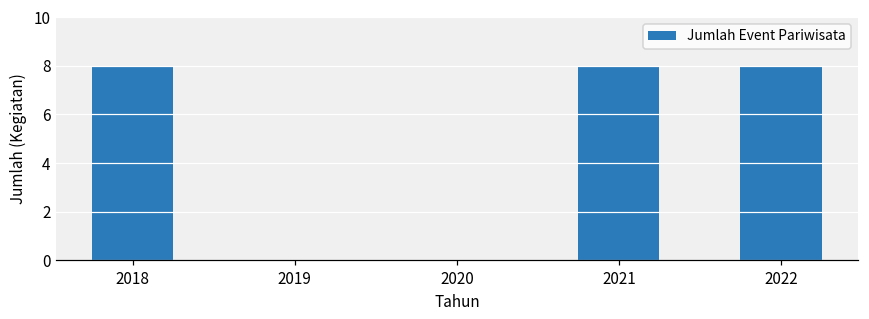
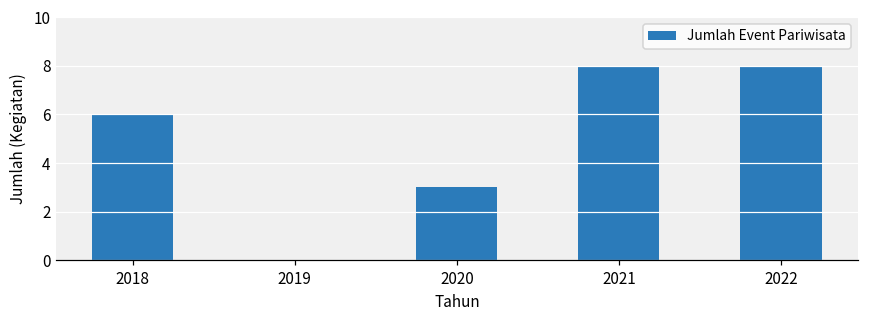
2018: 8 -> 6
2020: 0 -> 3
